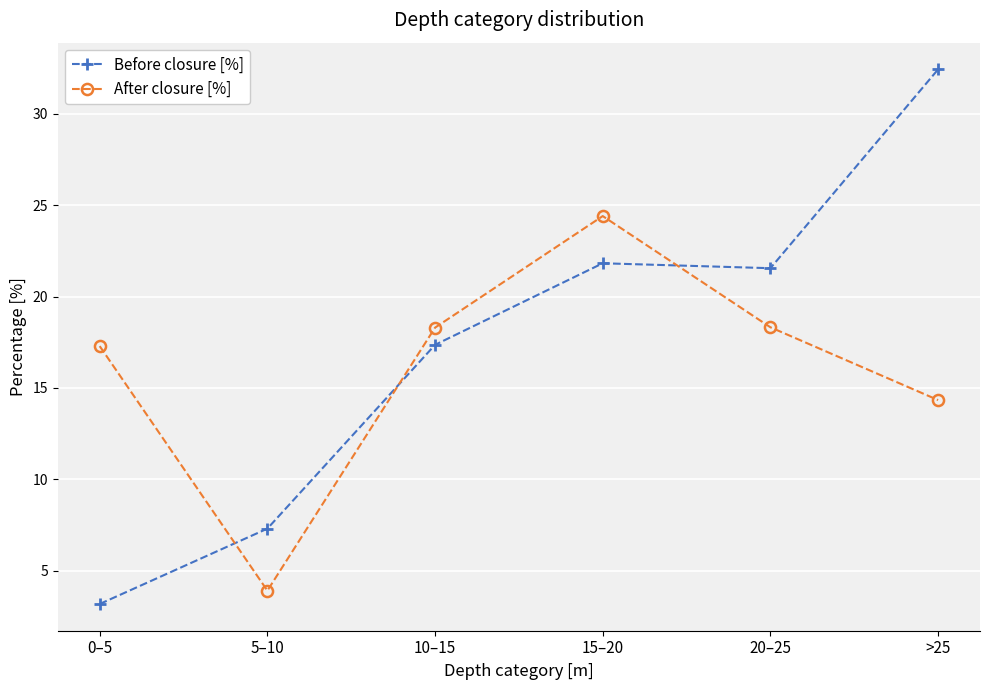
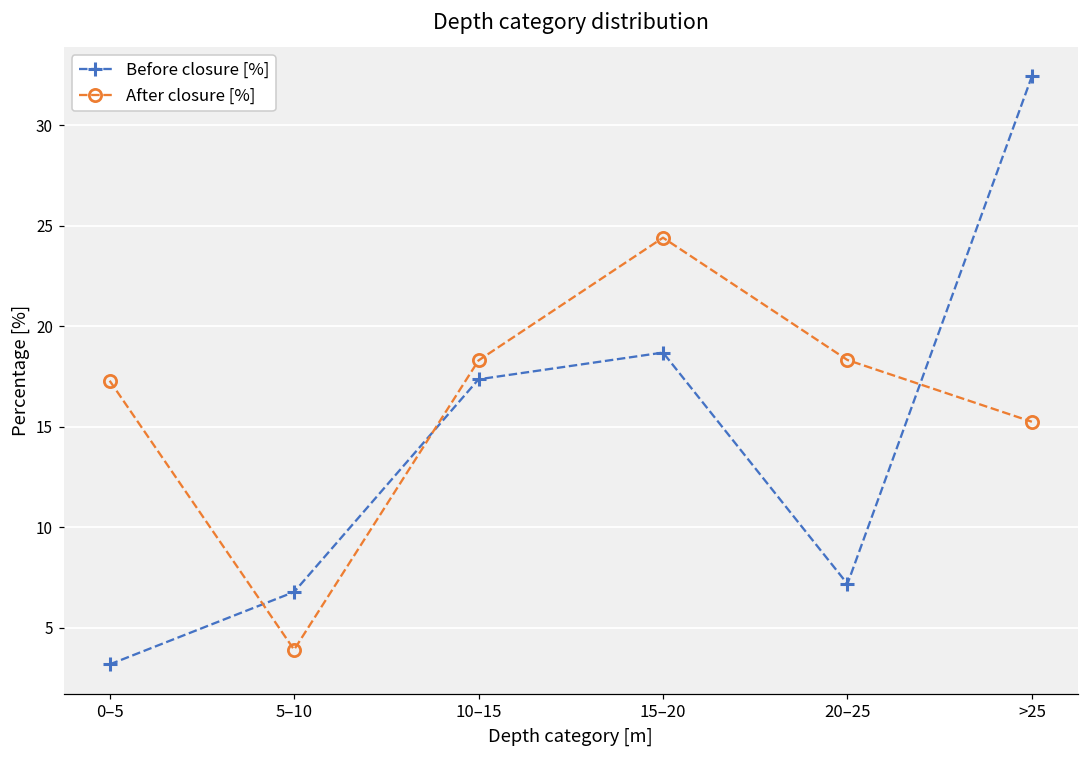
Before closure [%], 5–10: 7.3 -> 6.8
Before closure [%], 15–20: 21.8 -> 18.7
Before closure [%], 20–25: 21.6 -> 7.2
After closure [%], >25: 14.3 -> 15.3
